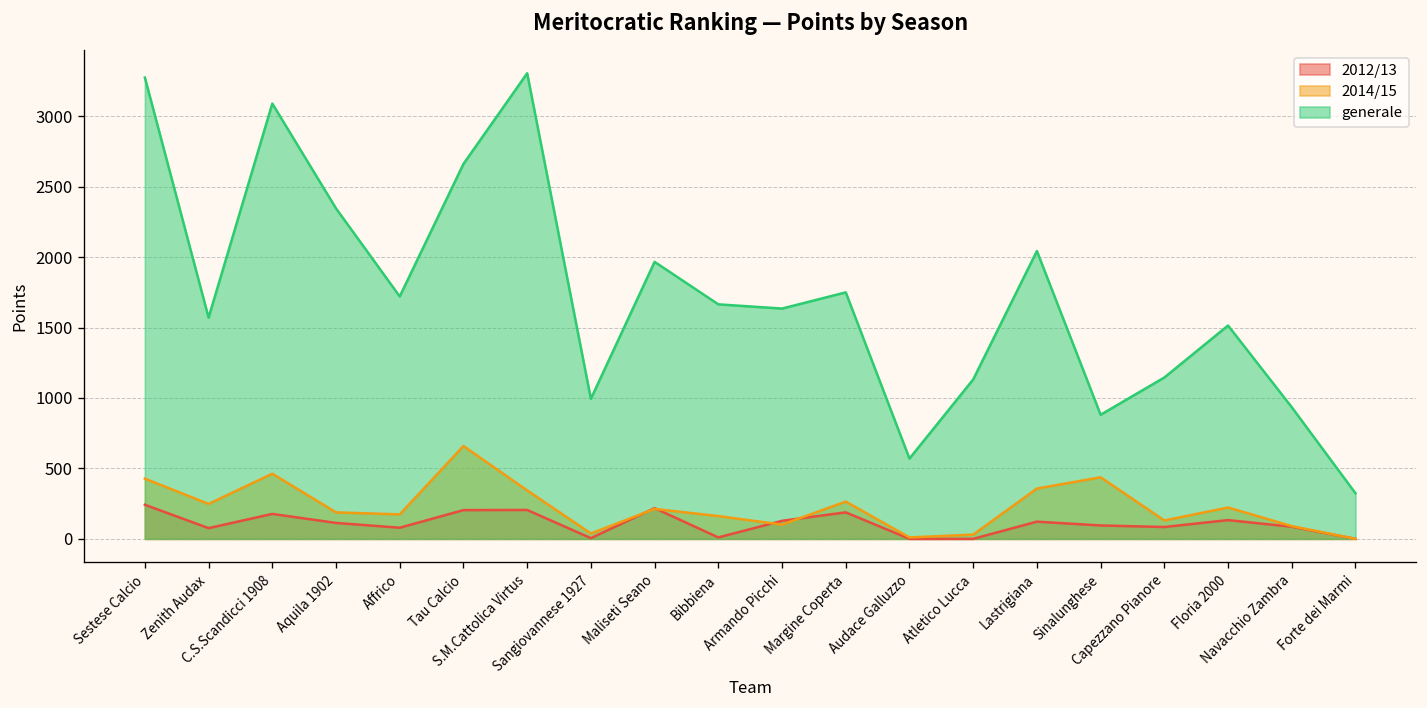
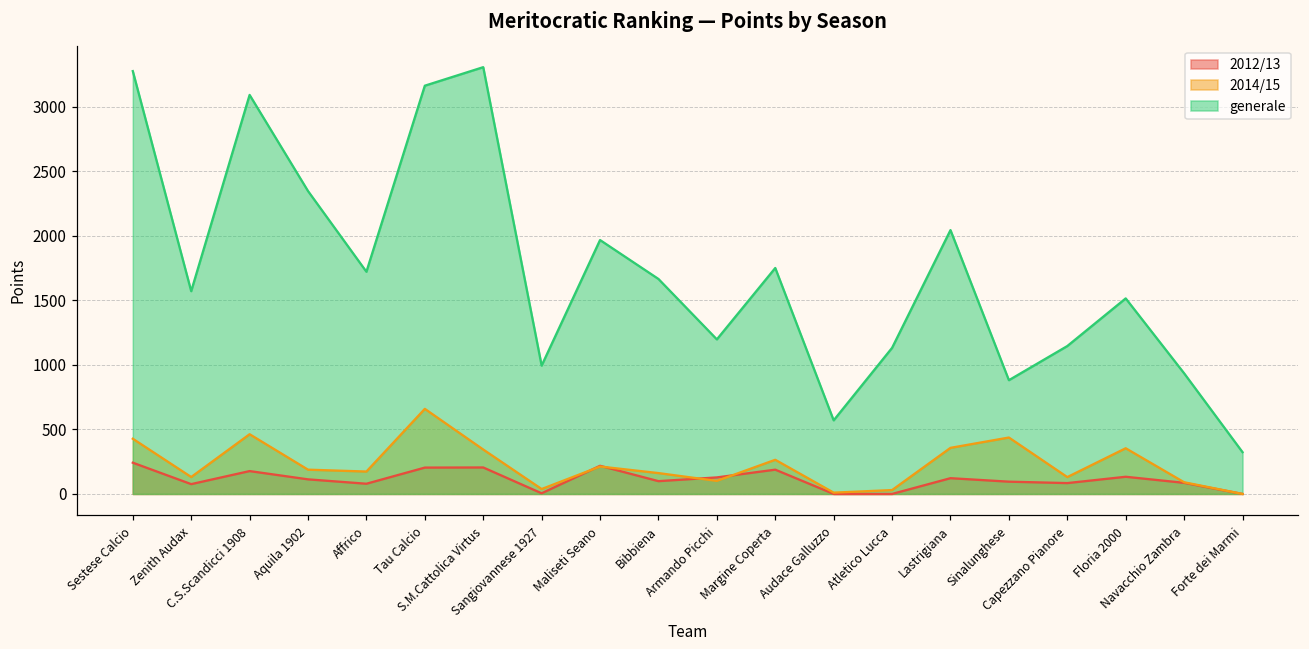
2014/15, Zenith Audax: 250 -> 130
generale, Tau Calcio: 2660 -> 3160
2012/13, Bibbiena: 10 -> 100
generale, Armando Picchi: 1640 -> 1200
2014/15, Floria 2000: 220 -> 350
